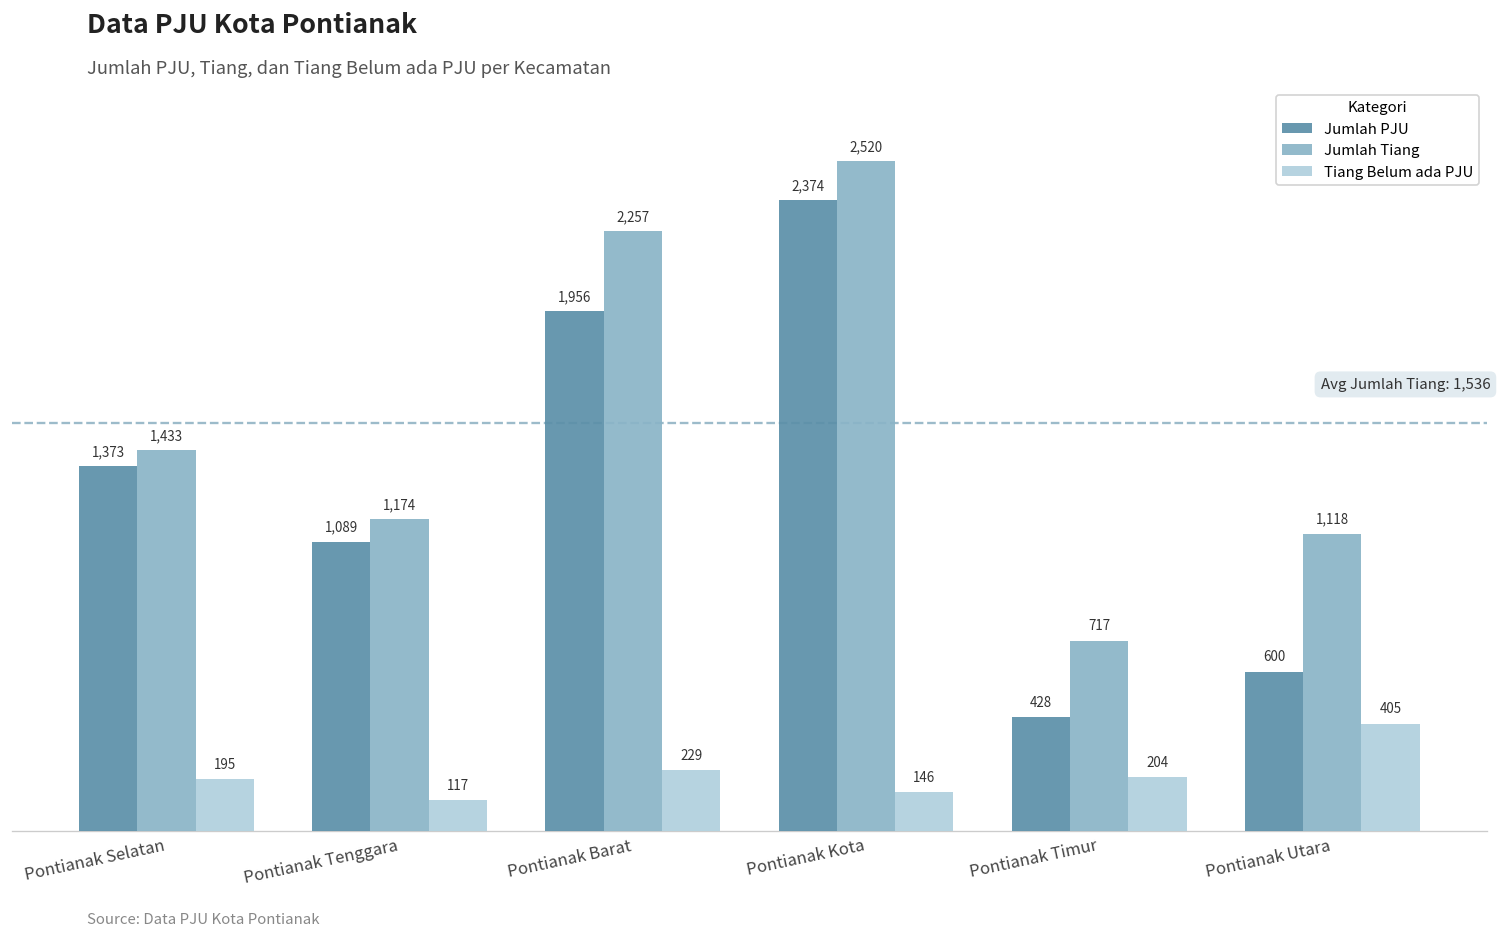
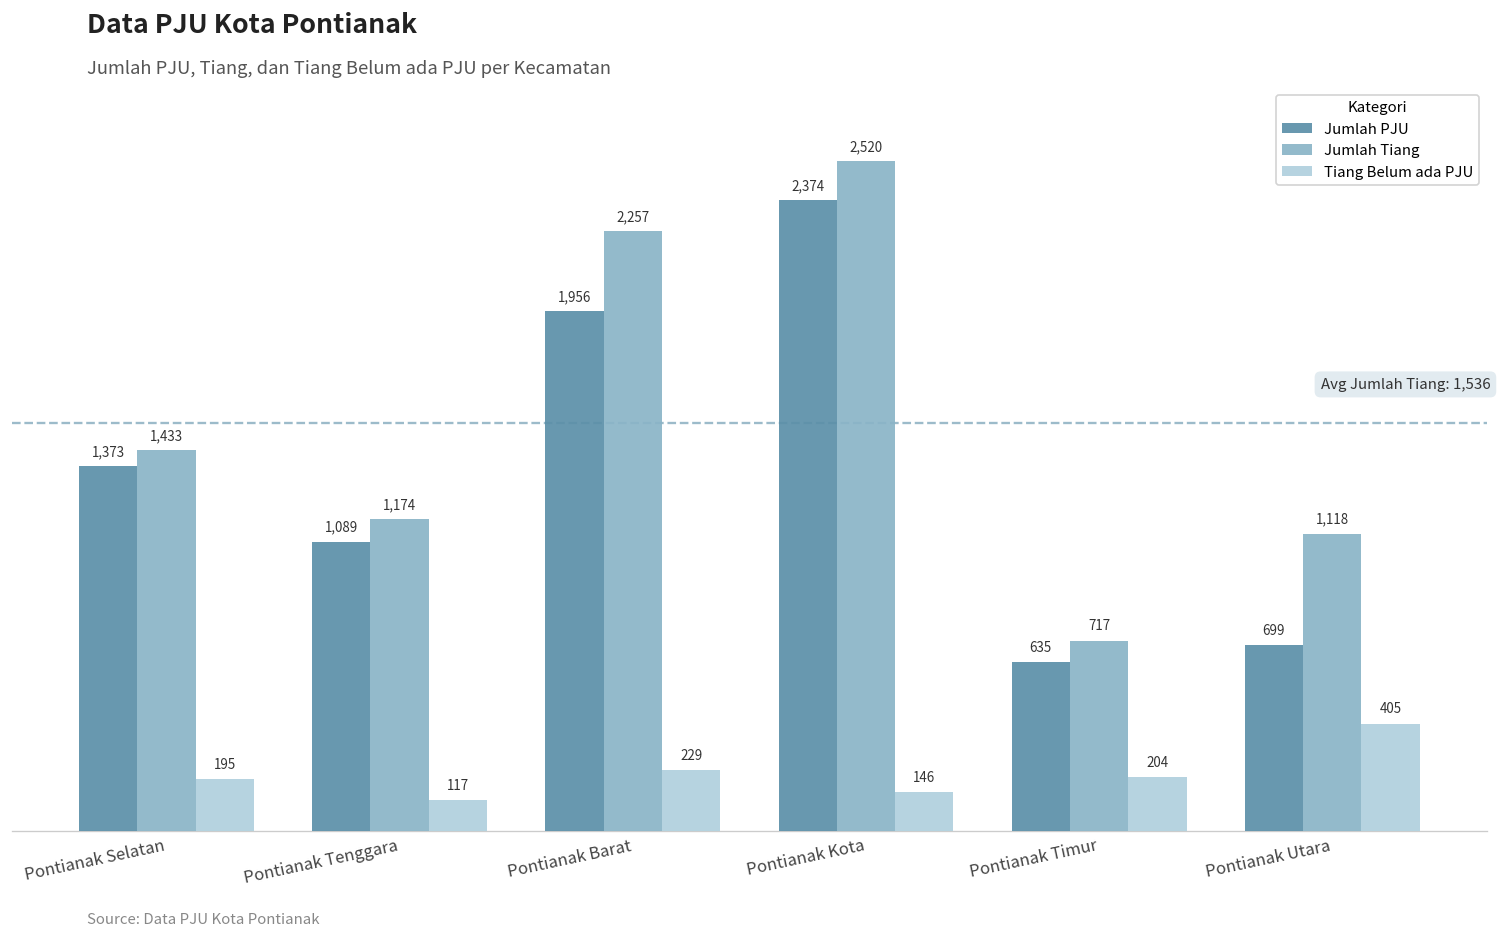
Jumlah PJU, Pontianak Timur: 428 -> 635
Jumlah PJU, Pontianak Utara: 600 -> 699
